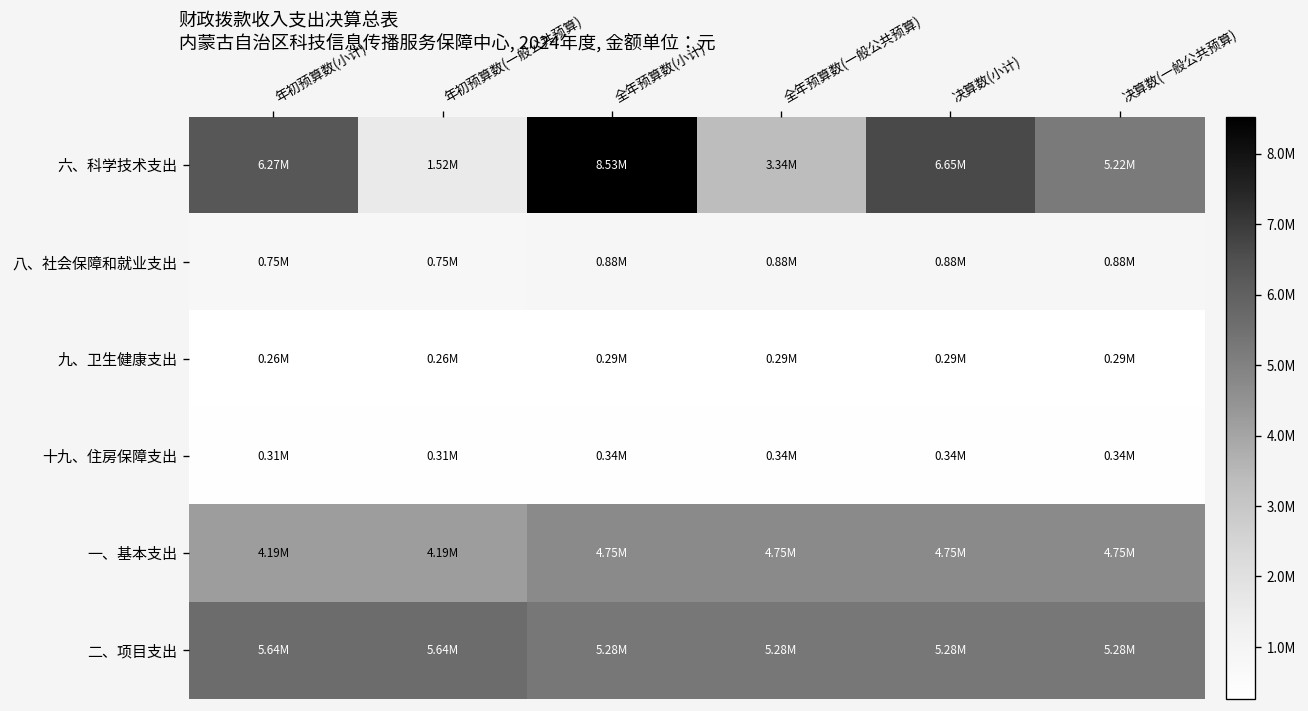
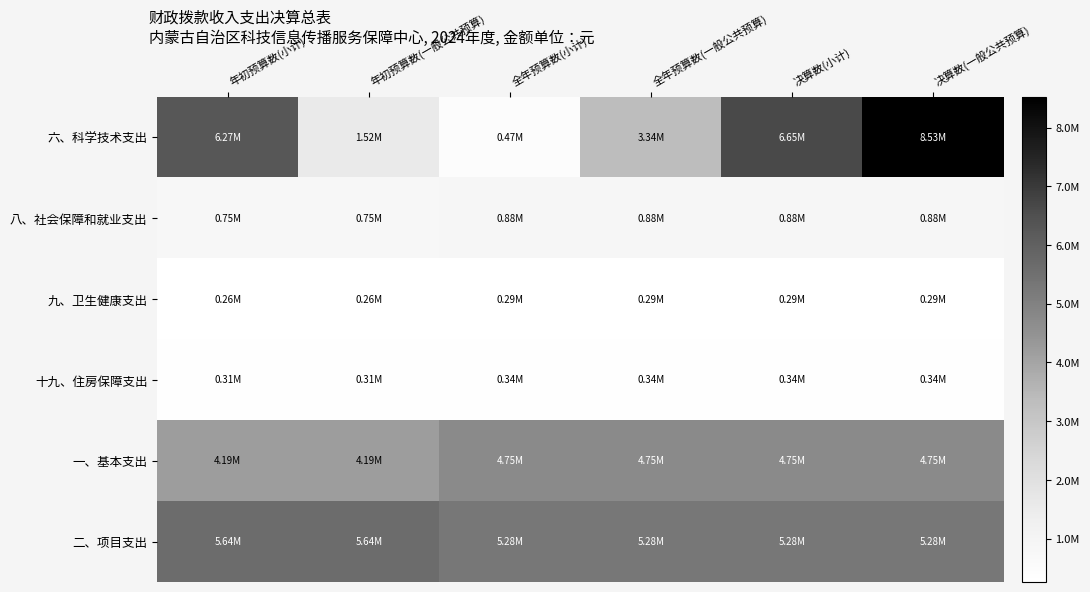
六、科学技术支出, 全年预算数(小计): 8.53M -> 0.47M
六、科学技术支出, 决算数(一般公共预算): 5.22M -> 8.53M
